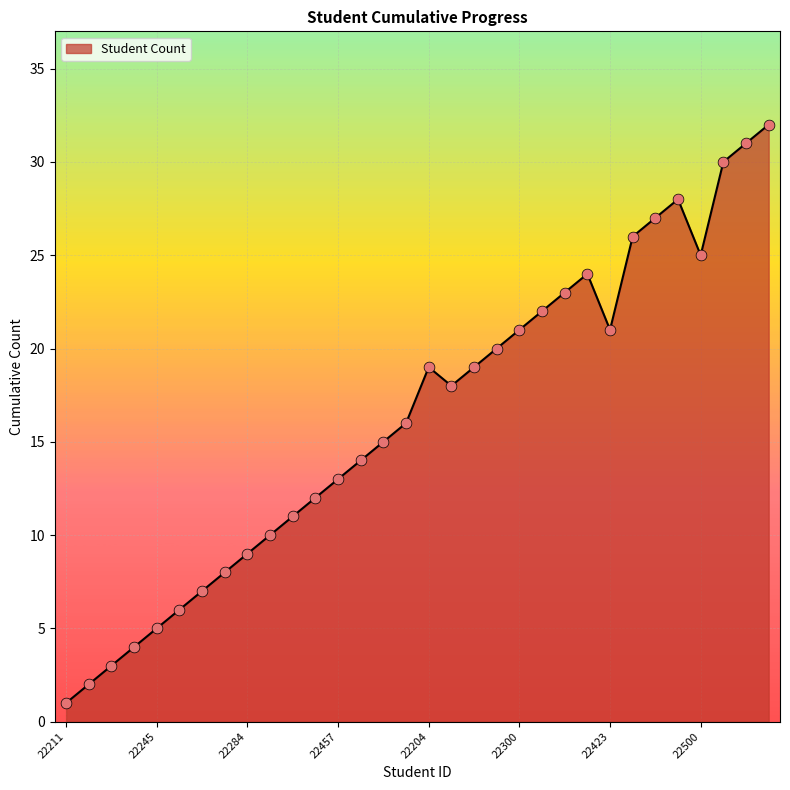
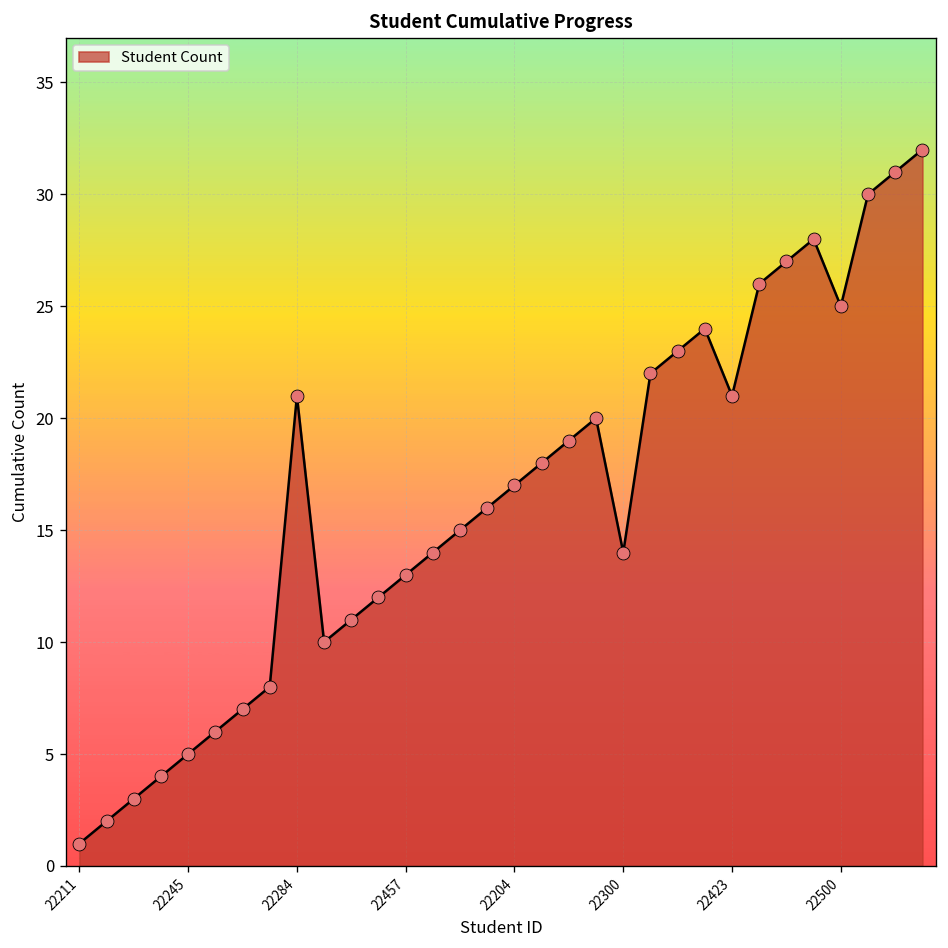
22284: 9 -> 21
22204: 19 -> 17
22300: 21 -> 14
